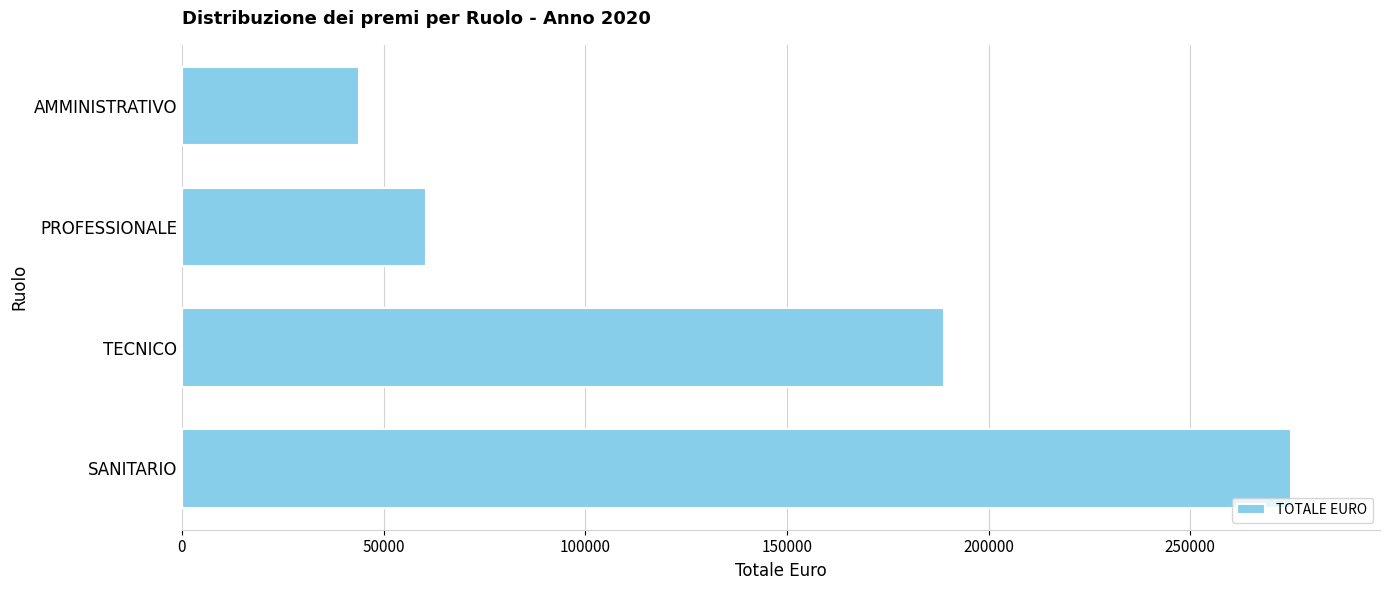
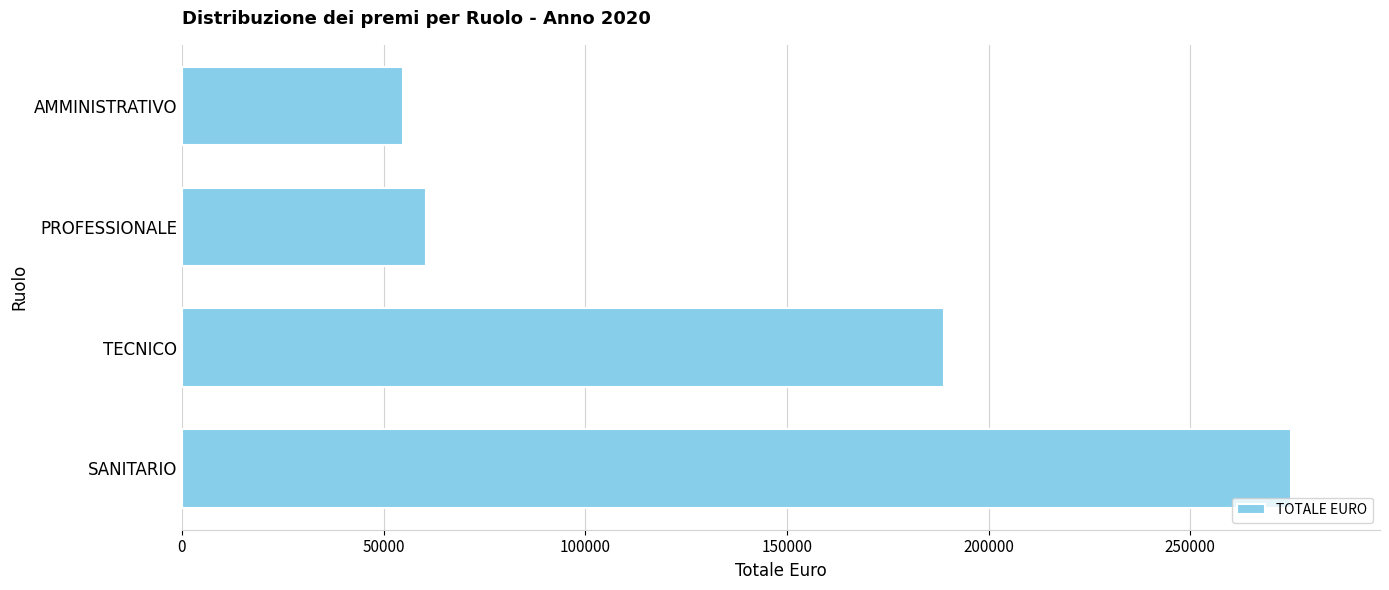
AMMINISTRATIVO: 44000 -> 55000
